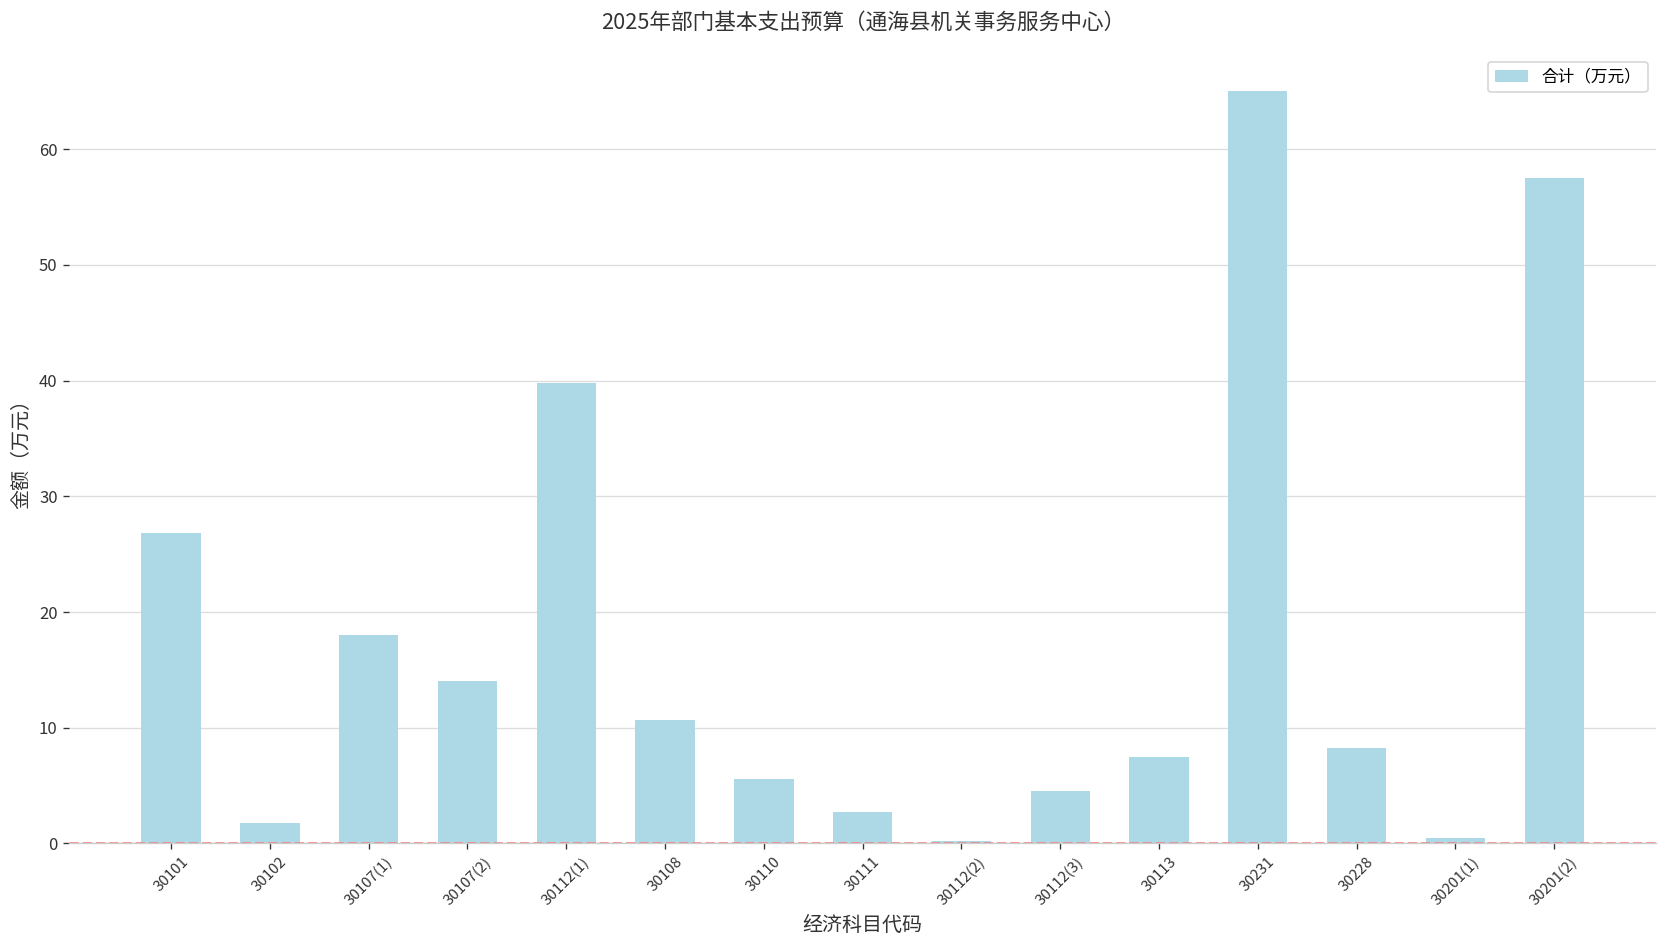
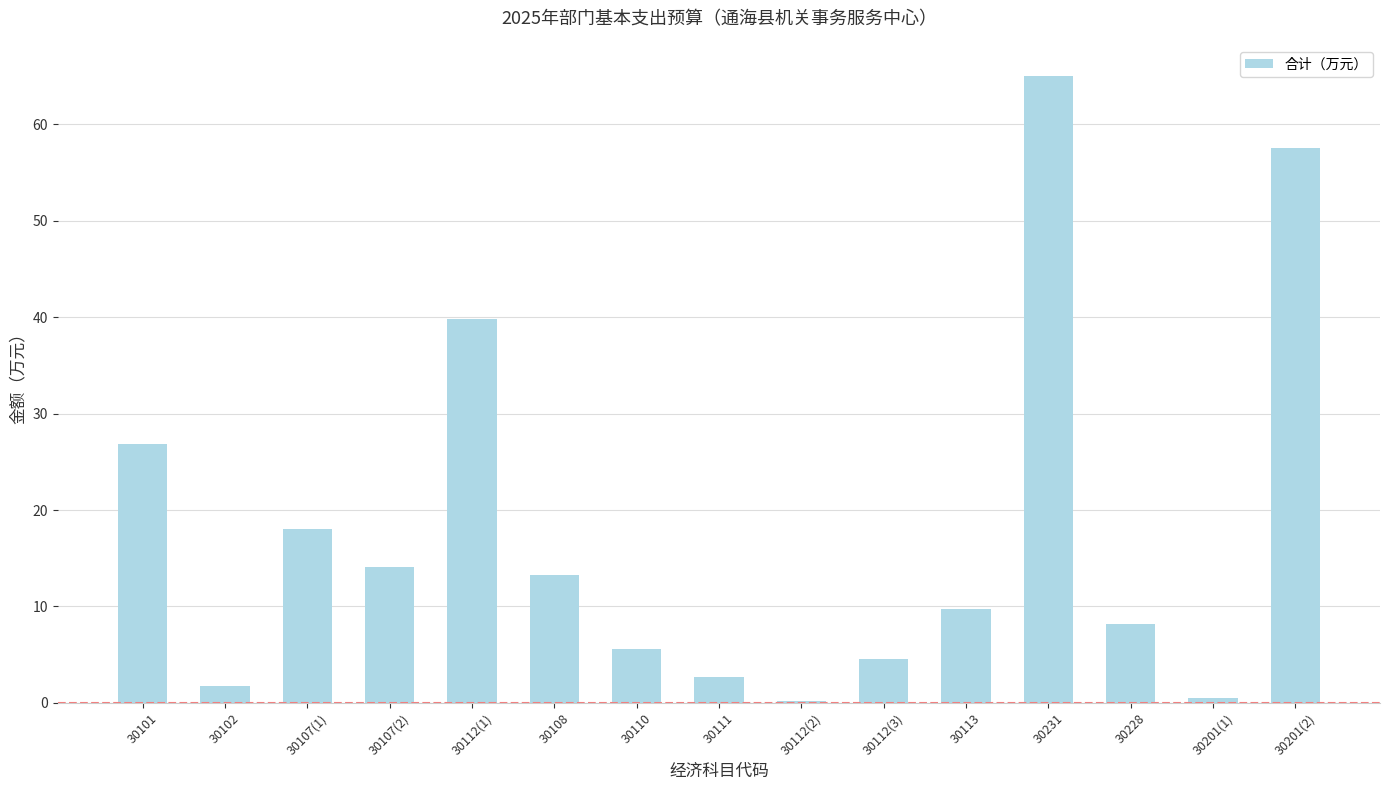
30108: 11 -> 13
30113: 7 -> 10
